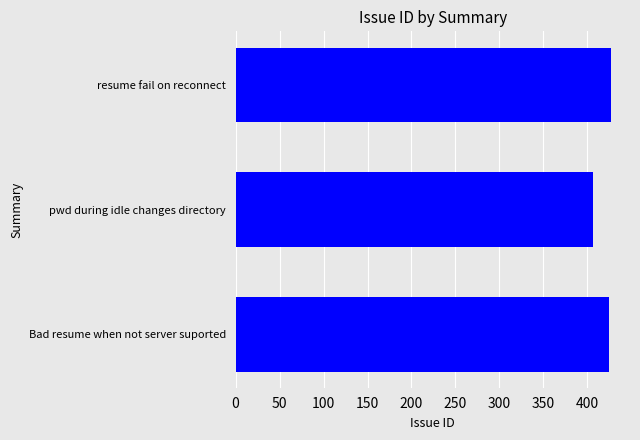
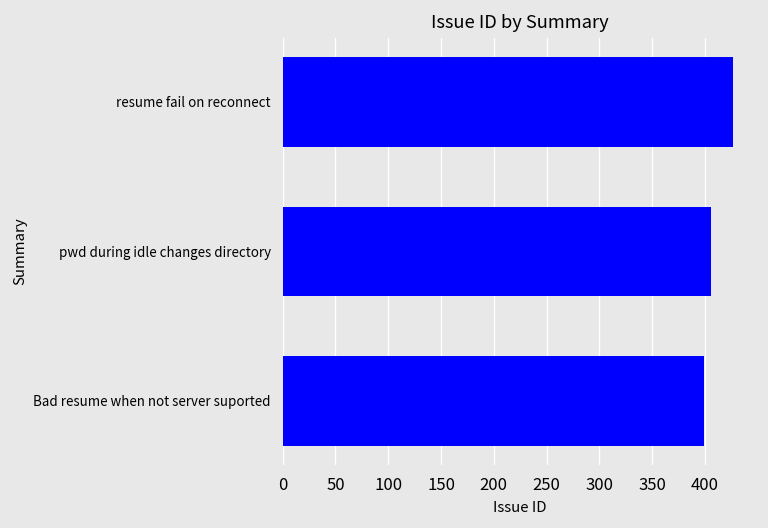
Bad resume when not server suported: 430 -> 400
